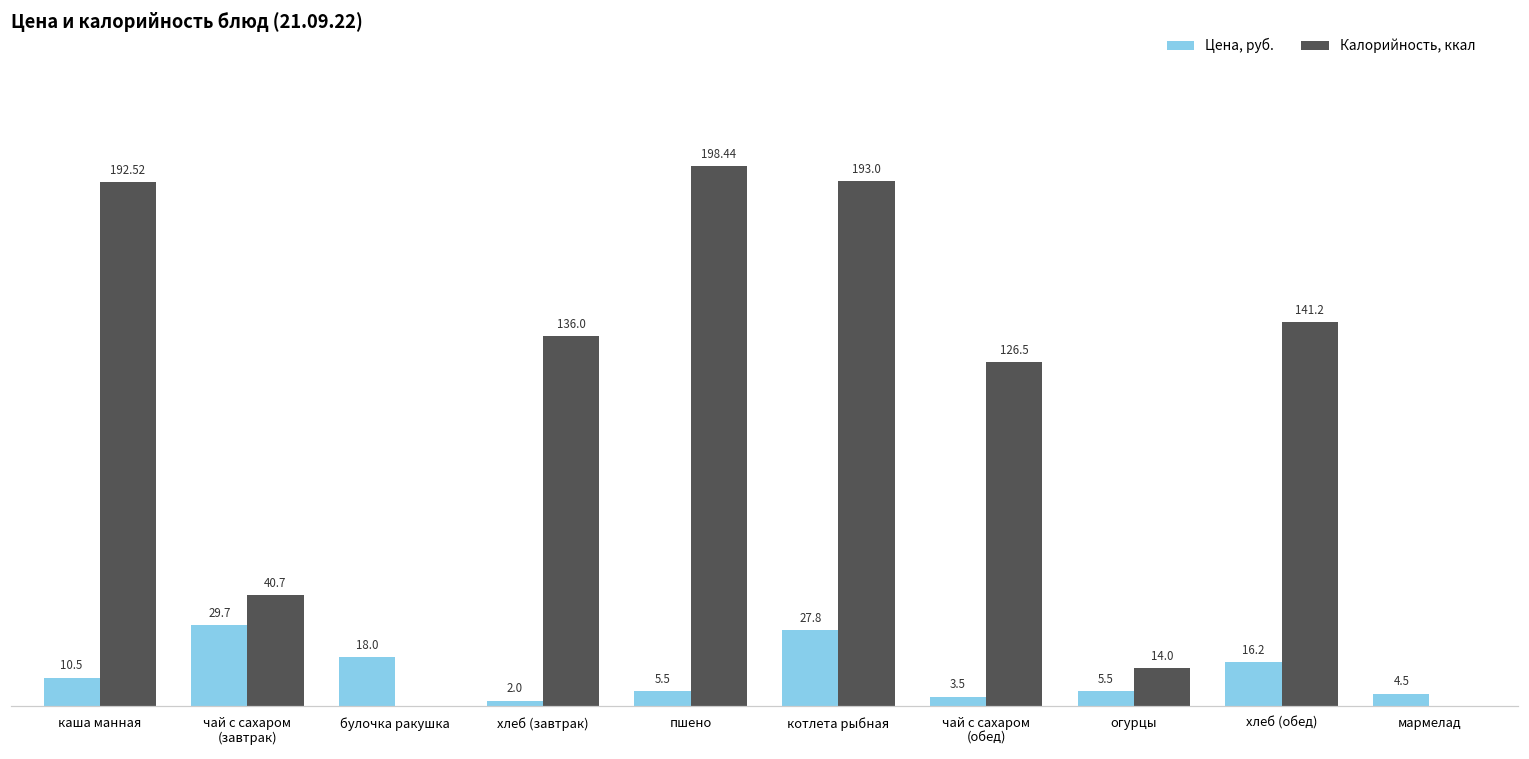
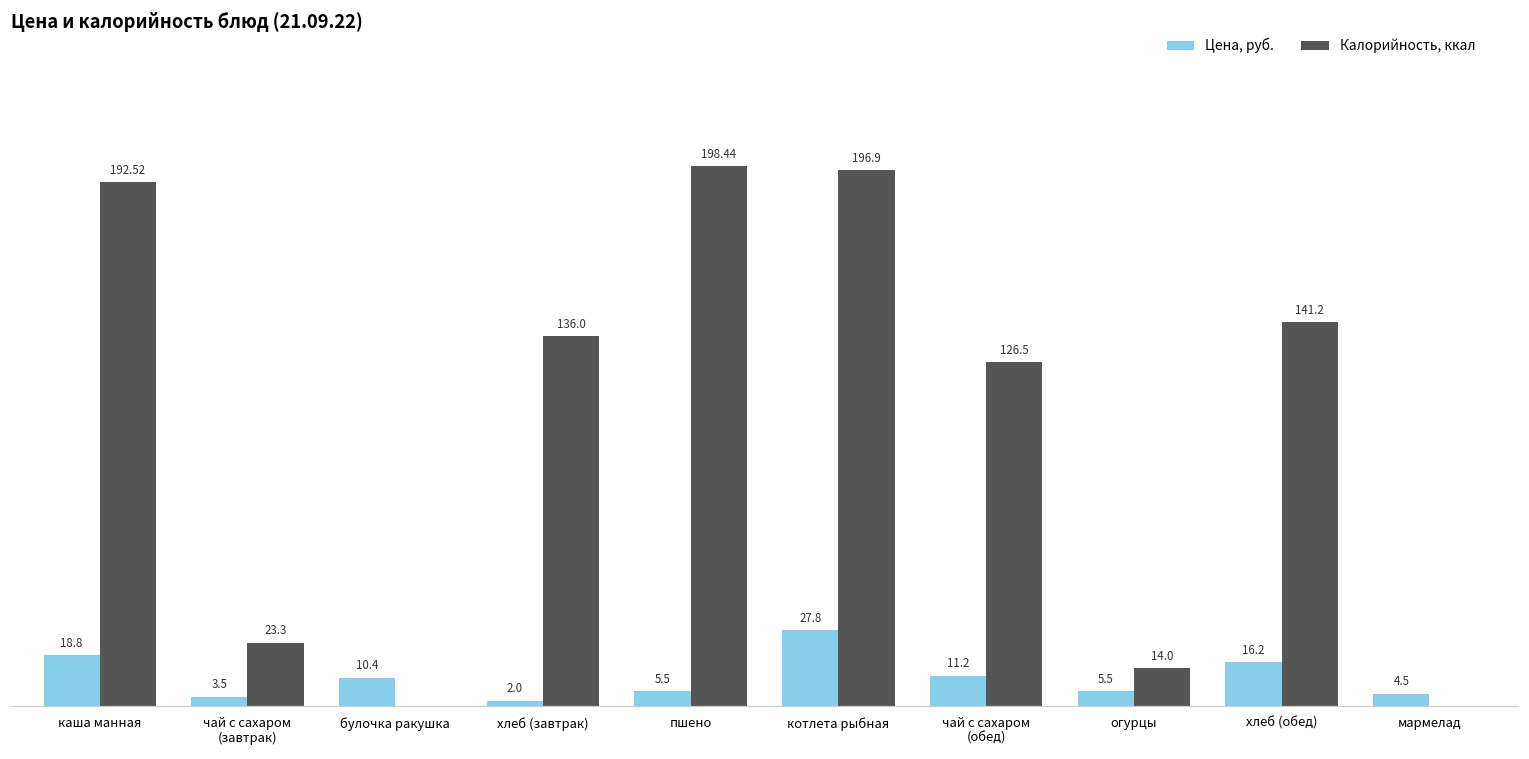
Цена, руб., каша манная: 10.5 -> 18.8
Цена, руб., чай с сахаром (завтрак): 29.7 -> 3.5
Калорийность, ккал, чай с сахаром (завтрак): 40.7 -> 23.3
Цена, руб., булочка ракушка: 18.0 -> 10.4
Калорийность, ккал, котлета рыбная: 193.0 -> 196.9
Цена, руб., чай с сахаром (обед): 3.5 -> 11.2
